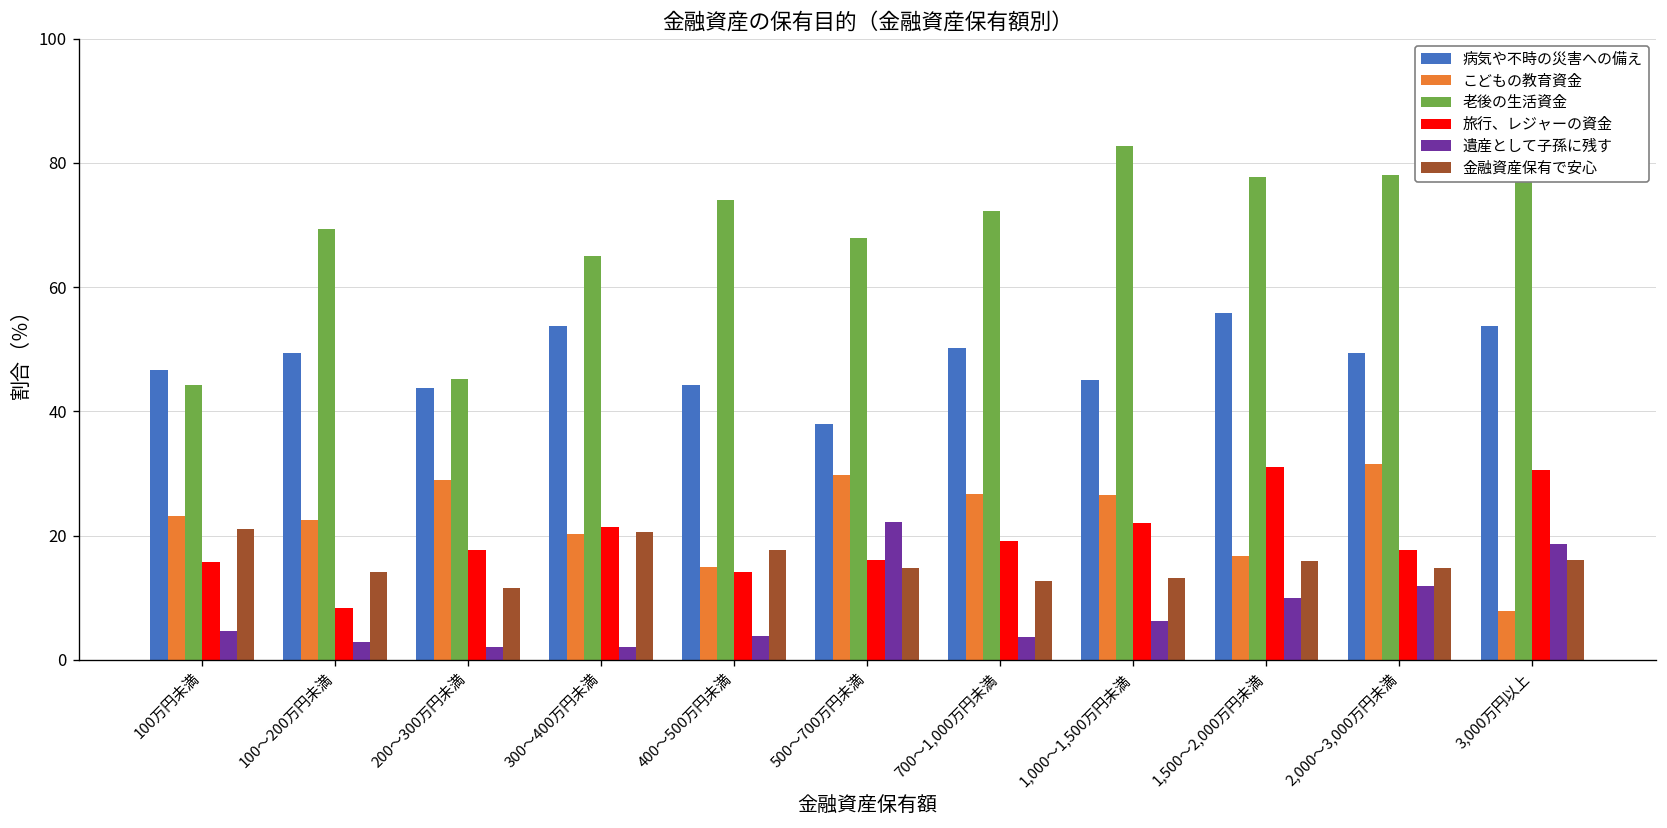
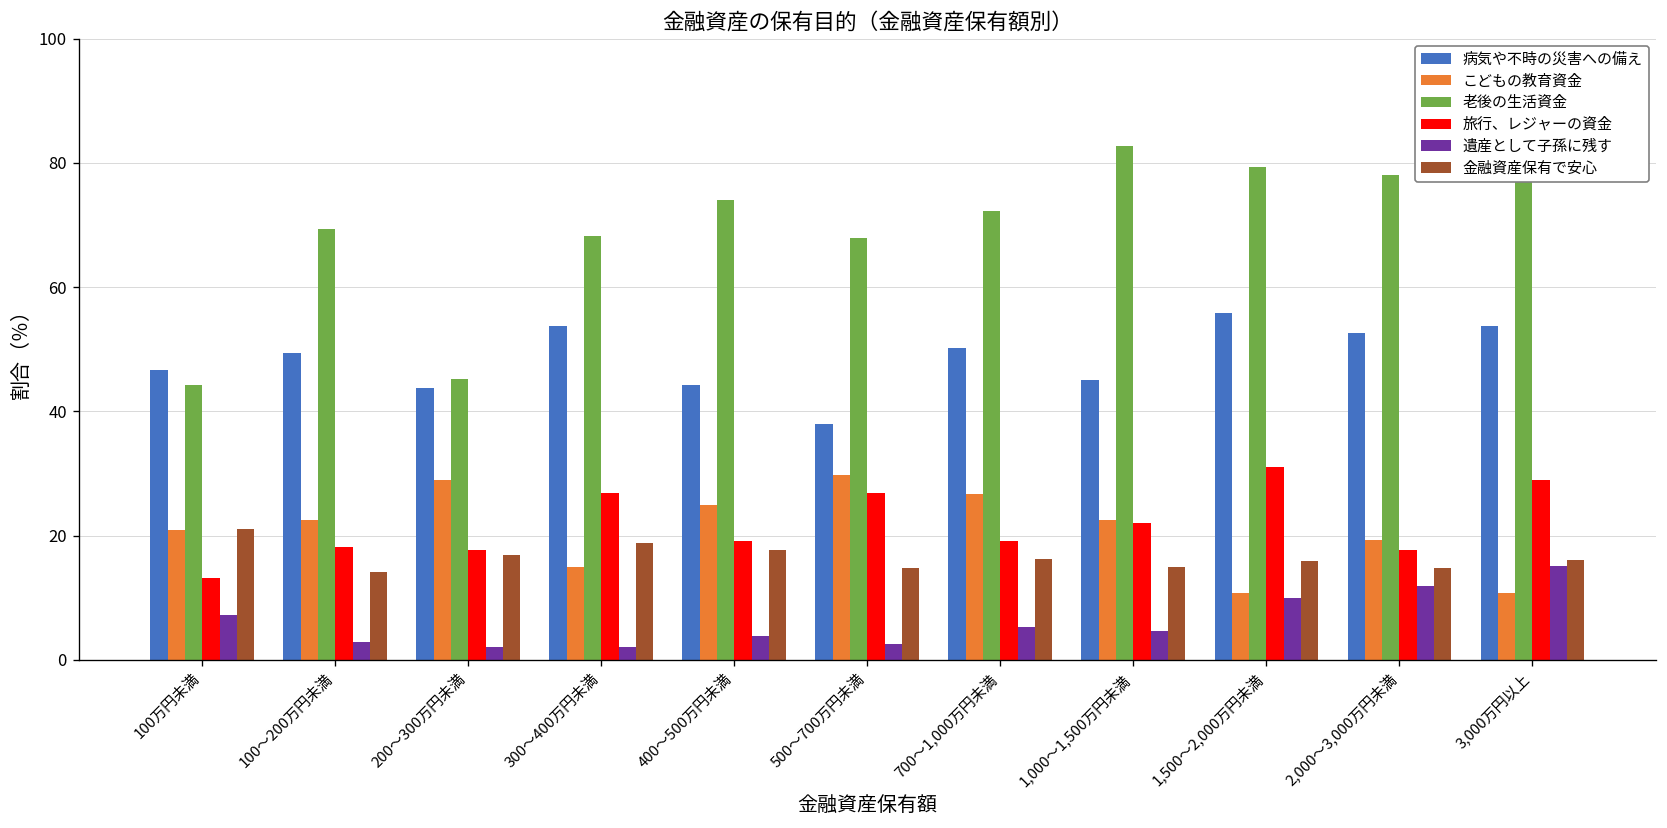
こどもの教育資金, 100万円未満: 23 -> 21
旅行、レジャーの資金, 100万円未満: 16 -> 13
遺産として子孫に残す, 100万円未満: 5 -> 7
旅行、レジャーの資金, 100～200万円未満: 8 -> 18
金融資産保有で安心, 200～300万円未満: 12 -> 17
こどもの教育資金, 300～400万円未満: 20 -> 15
老後の生活資金, 300～400万円未満: 65 -> 68
旅行、レジャーの資金, 300～400万円未満: 21 -> 27
金融資産保有で安心, 300～400万円未満: 21 -> 19
こどもの教育資金, 400～500万円未満: 15 -> 25
旅行、レジャーの資金, 400～500万円未満: 14 -> 19
旅行、レジャーの資金, 500～700万円未満: 16 -> 27
遺産として子孫に残す, 500～700万円未満: 22 -> 3
遺産として子孫に残す, 700～1,000万円未満: 4 -> 5
金融資産保有で安心, 700～1,000万円未満: 13 -> 16
こどもの教育資金, 1,000～1,500万円未満: 27 -> 23
遺産として子孫に残す, 1,000～1,500万円未満: 6 -> 5
金融資産保有で安心, 1,000～1,500万円未満: 13 -> 15
こどもの教育資金, 1,500～2,000万円未満: 17 -> 11
老後の生活資金, 1,500～2,000万円未満: 78 -> 79
病気や不時の災害への備え, 2,000～3,000万円未満: 49 -> 53
こどもの教育資金, 2,000～3,000万円未満: 32 -> 19
こどもの教育資金, 3,000万円以上: 8 -> 11
旅行、レジャーの資金, 3,000万円以上: 31 -> 29
遺産として子孫に残す, 3,000万円以上: 19 -> 15
